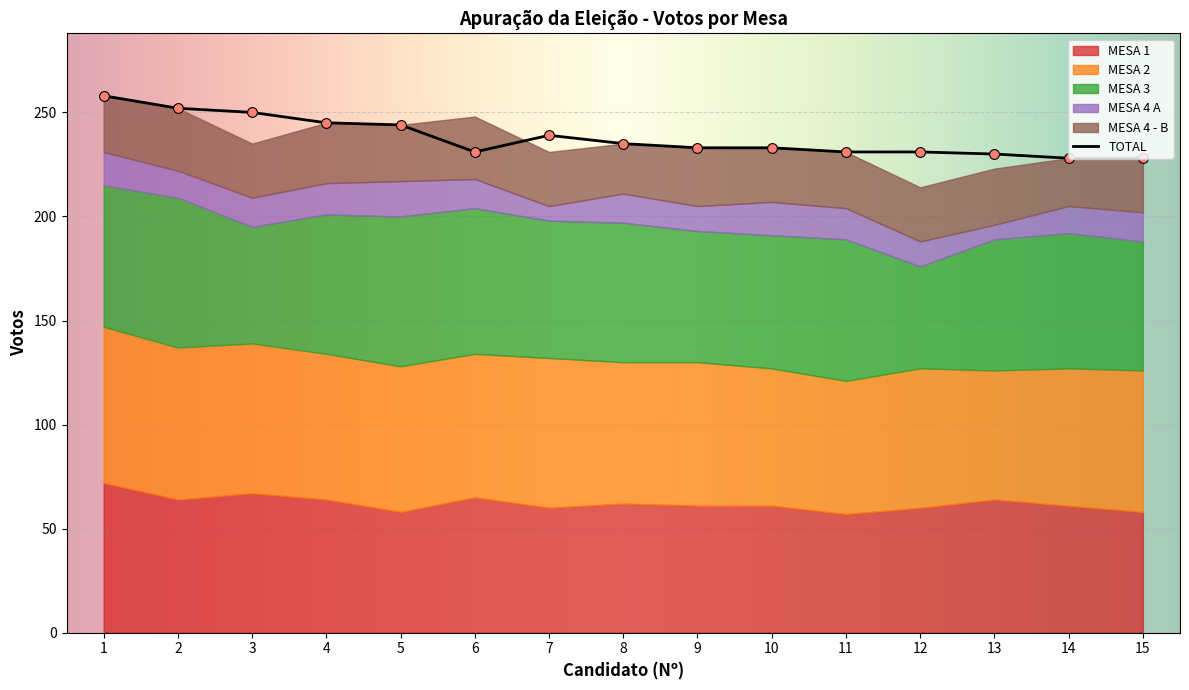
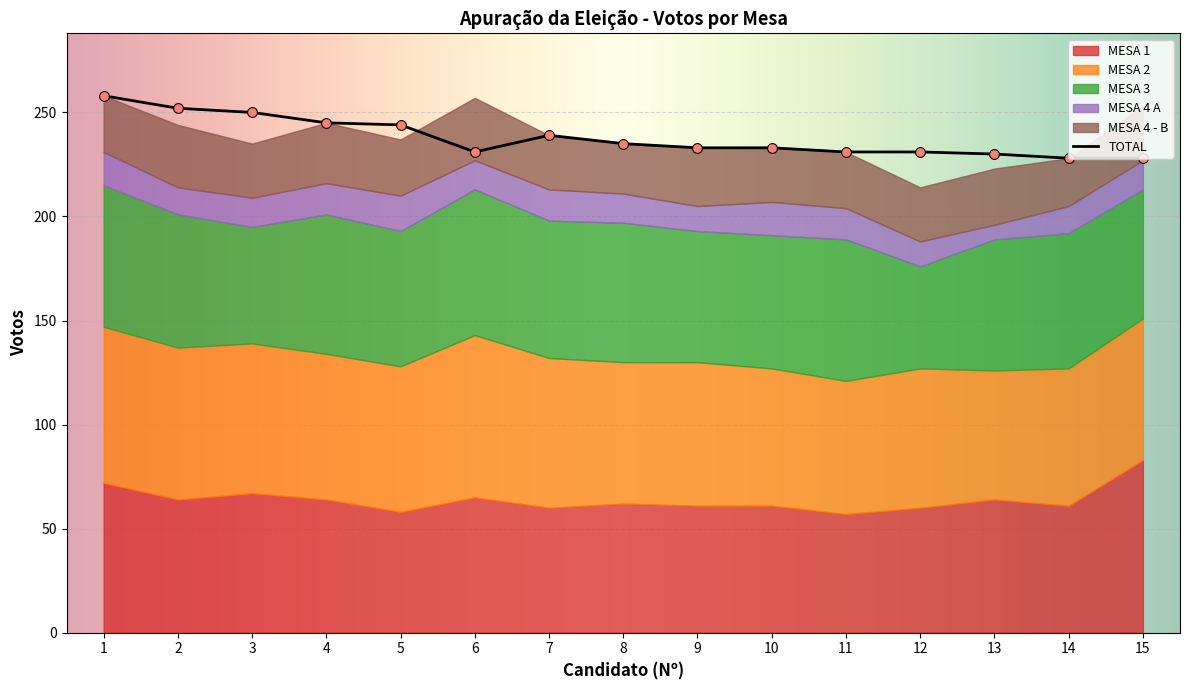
MESA 3, 2: 72 -> 64
MESA 3, 5: 72 -> 65
MESA 2, 6: 69 -> 78
MESA 4 A, 7: 7 -> 15
MESA 1, 15: 58 -> 83
